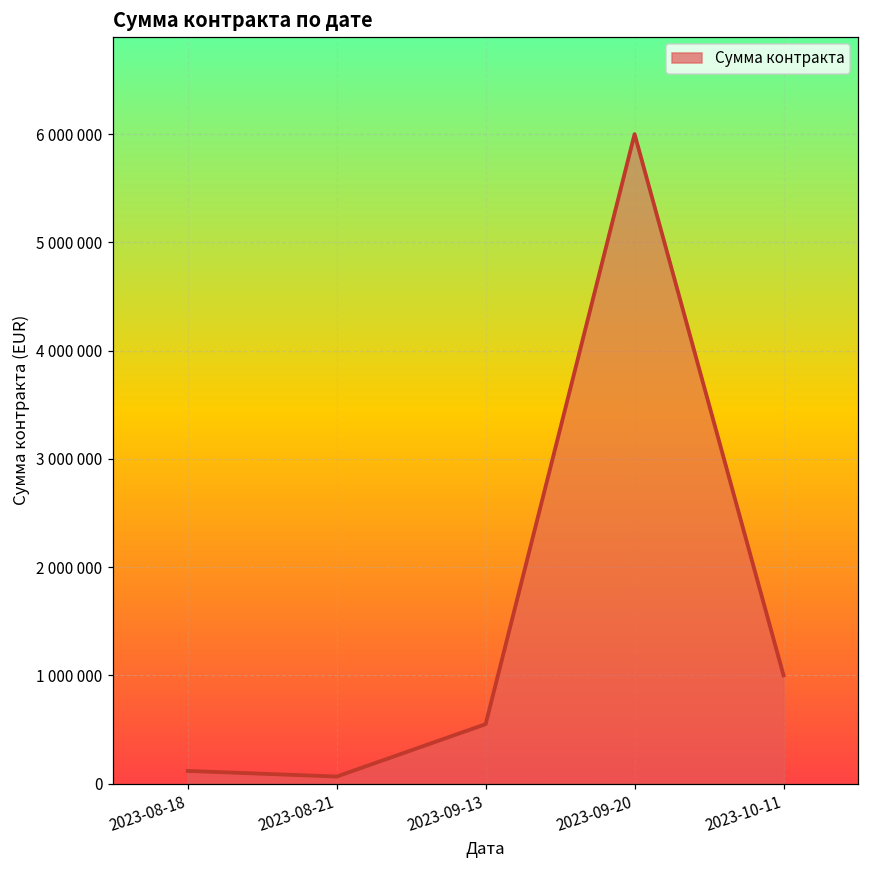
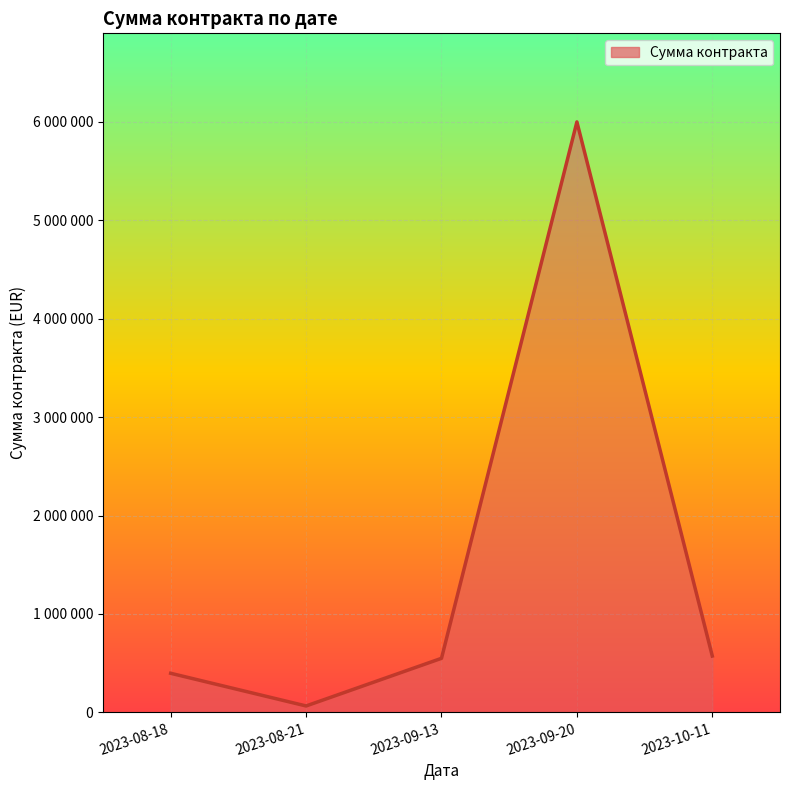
2023-08-18: 100000 -> 400000
2023-10-11: 1000000 -> 600000
